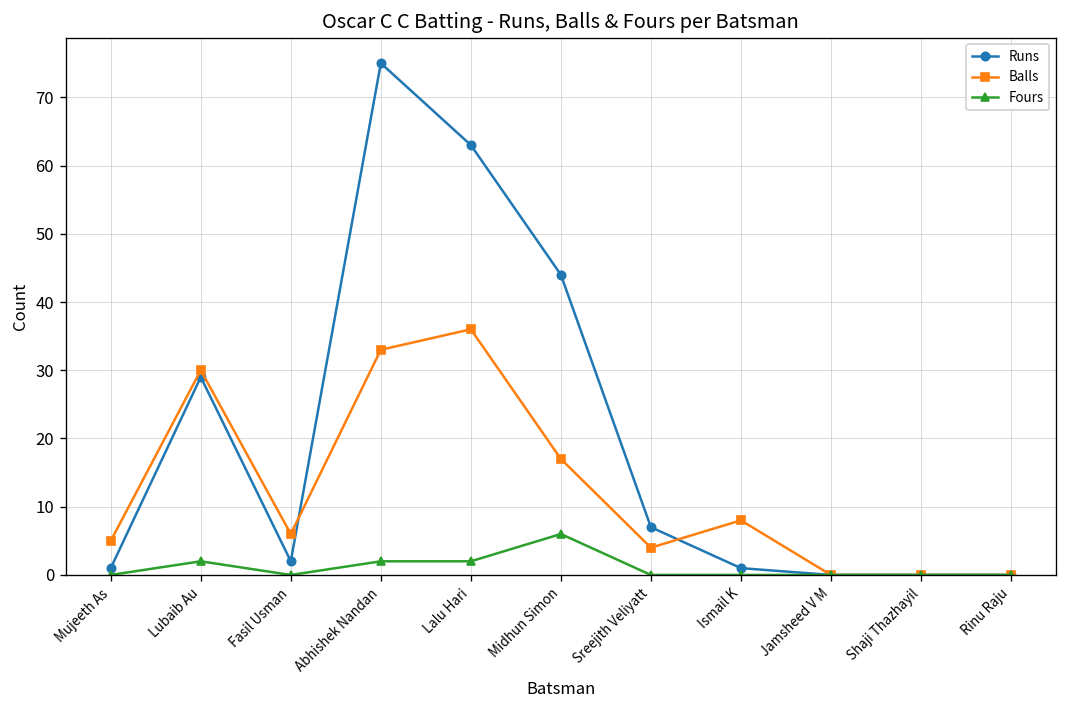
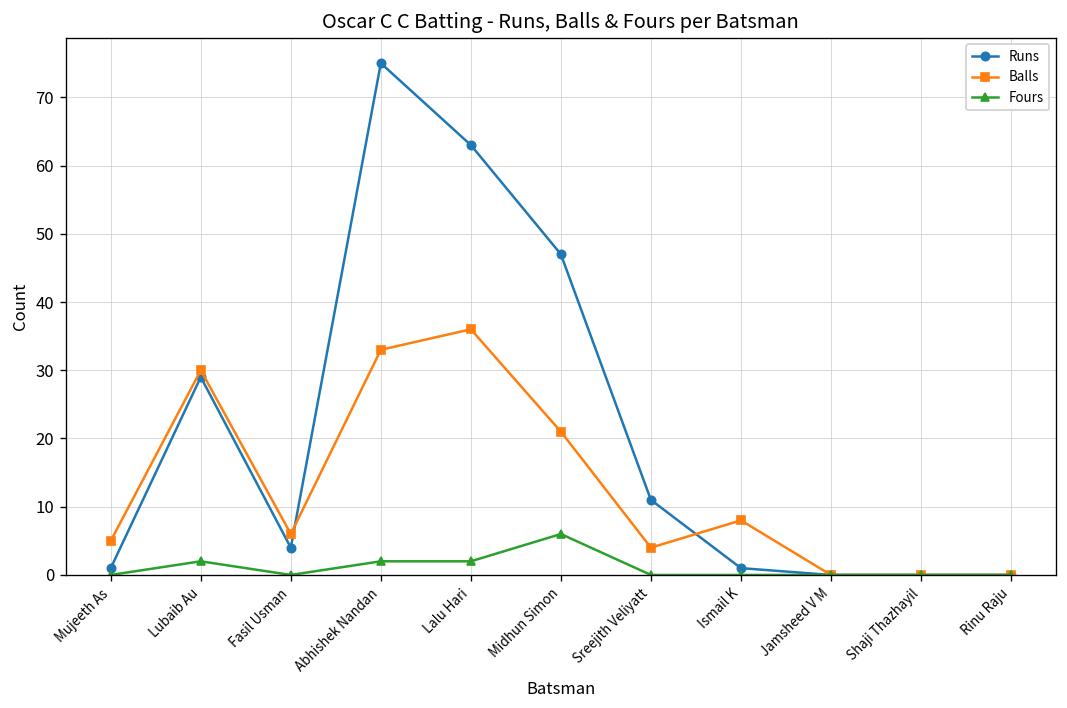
Runs, Fasil Usman: 2 -> 4
Runs, Midhun Simon: 44 -> 47
Balls, Midhun Simon: 17 -> 21
Runs, Sreejith Veliyatt: 7 -> 11
